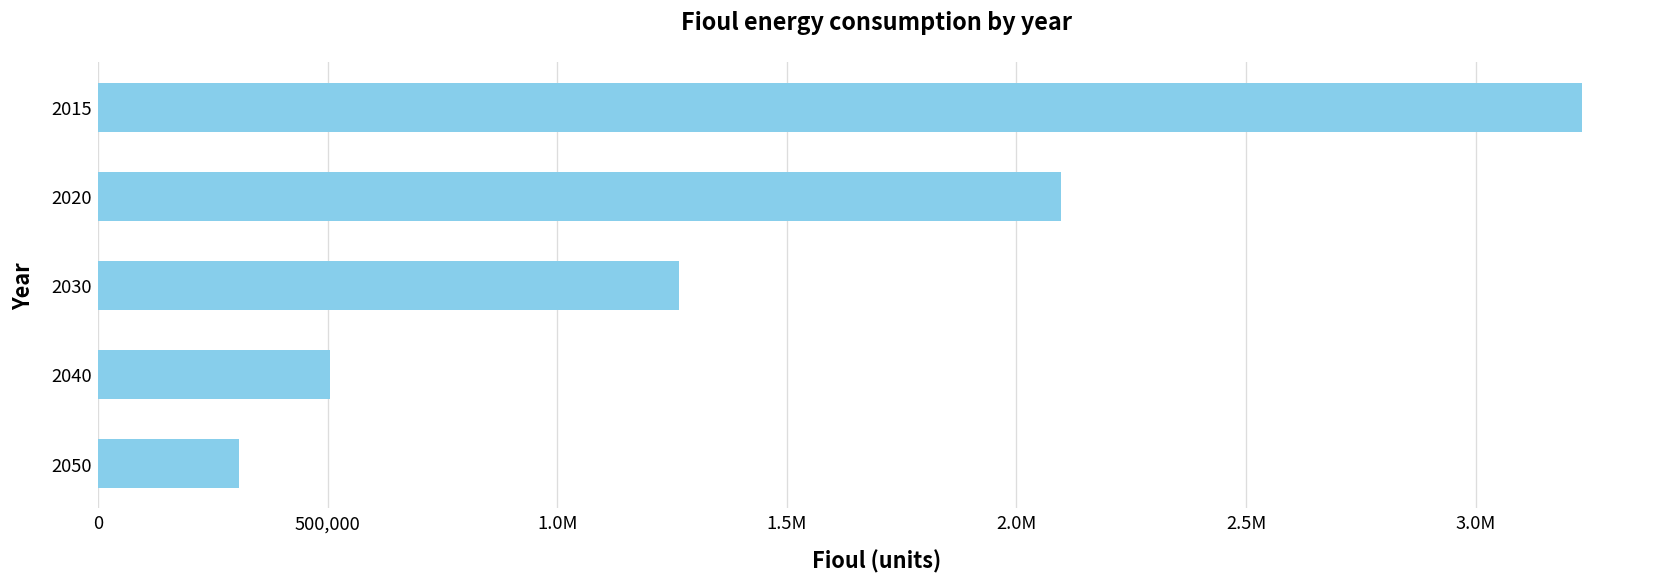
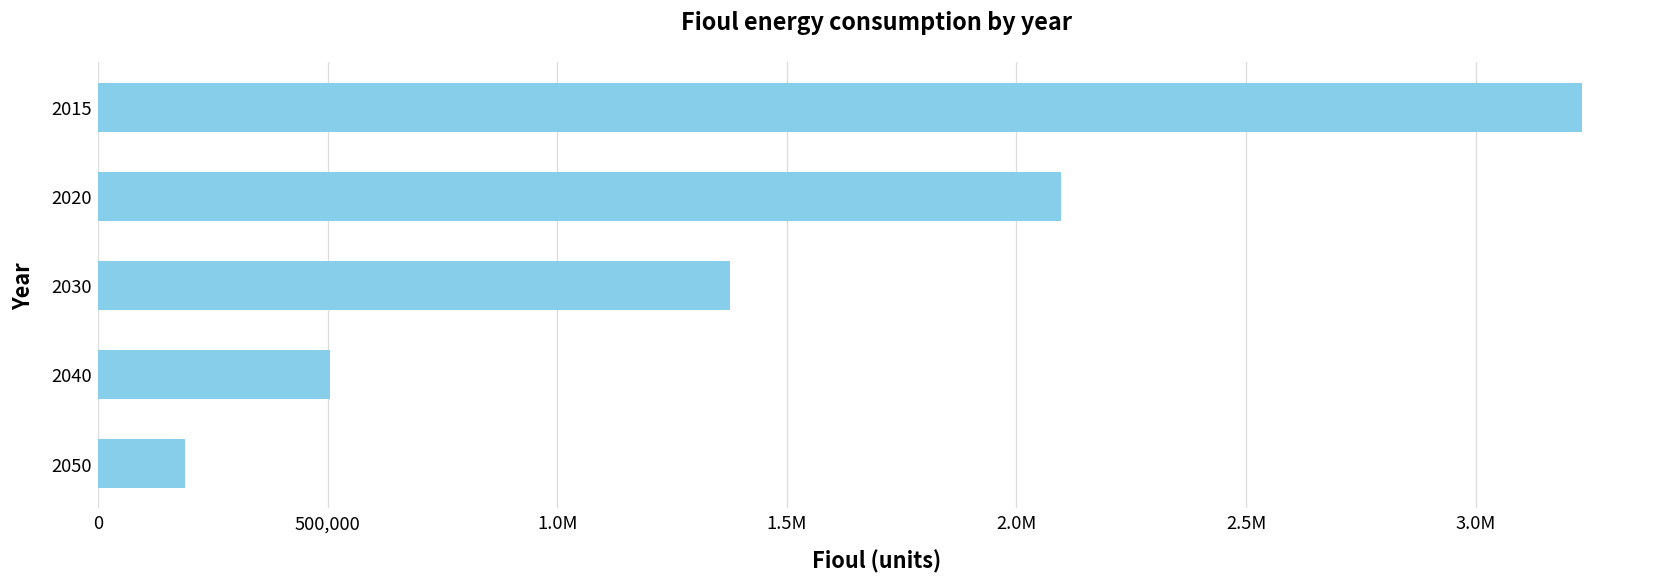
2030: 1,260,000 -> 1,380,000
2050: 310,000 -> 190,000
